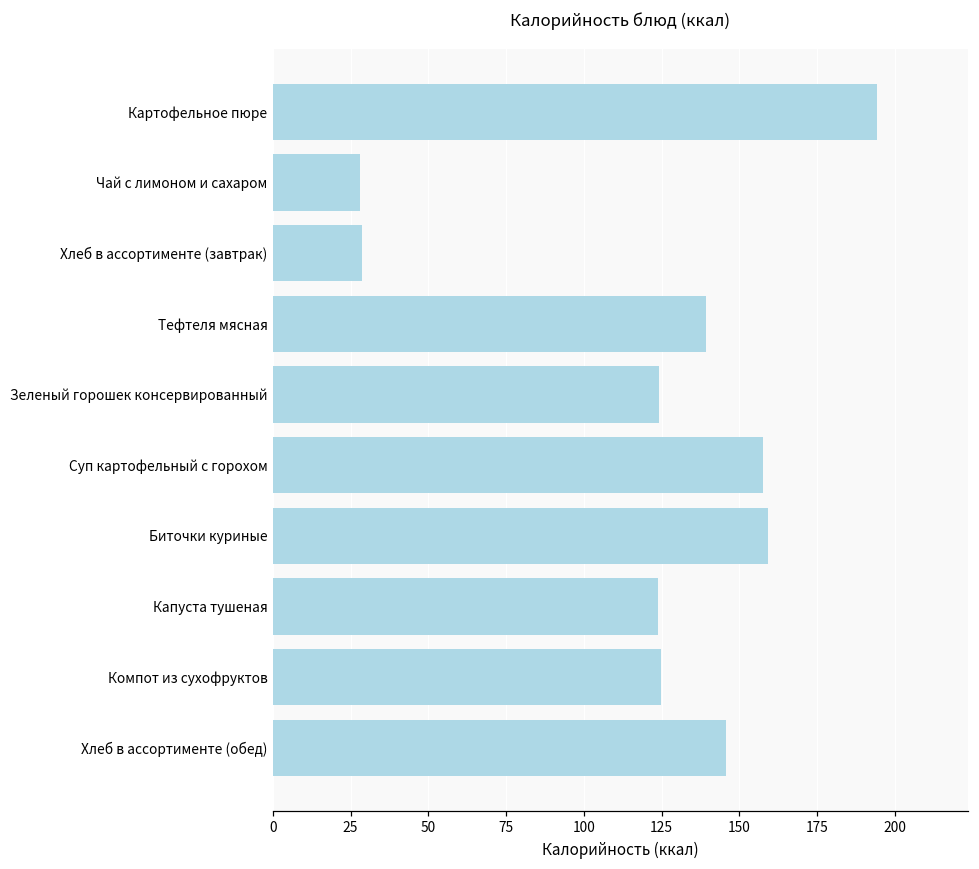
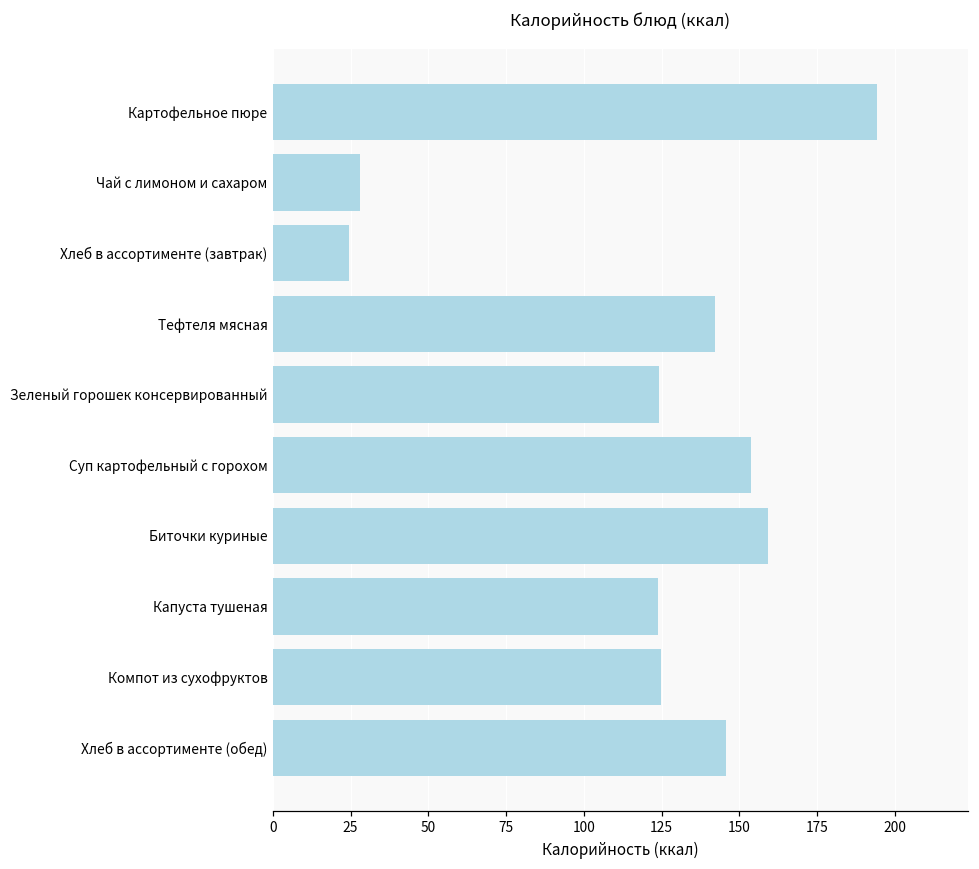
Хлеб в ассортименте (завтрак): 29 -> 25
Тефтеля мясная: 139 -> 142
Суп картофельный с горохом: 158 -> 154
